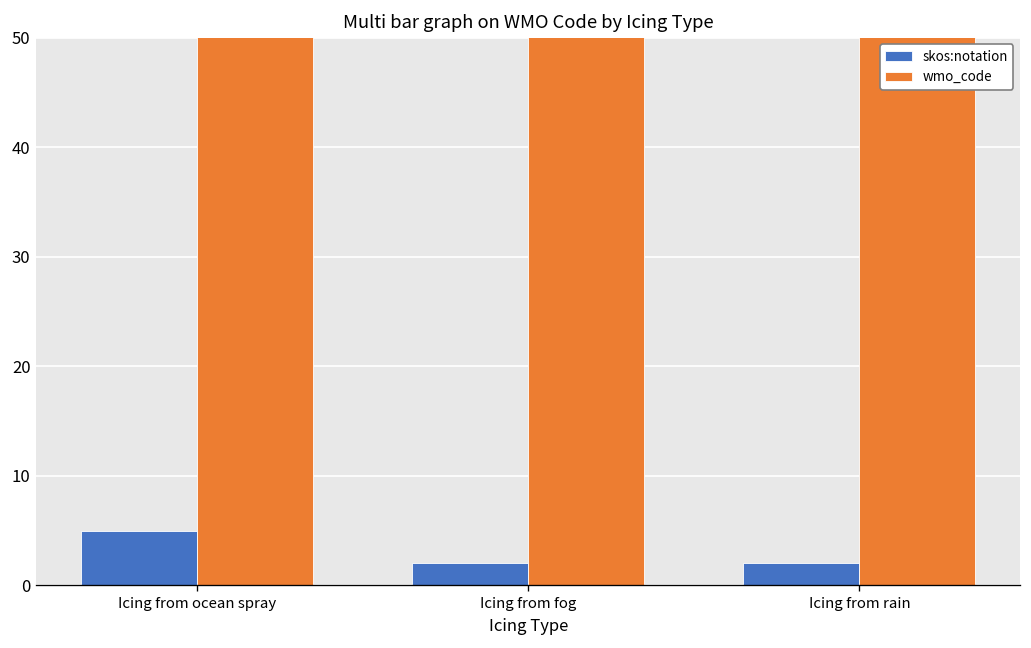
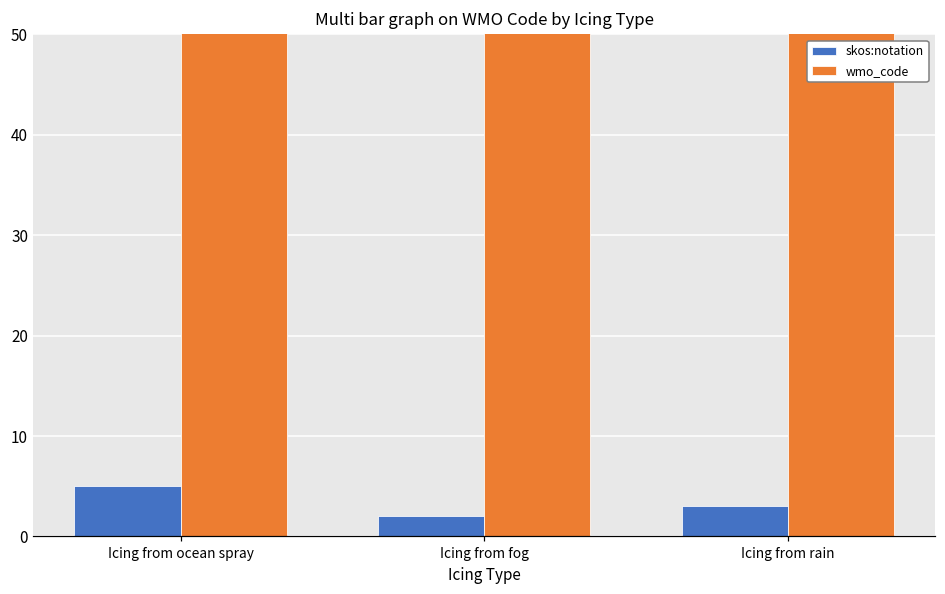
skos:notation, Icing from rain: 2 -> 3
